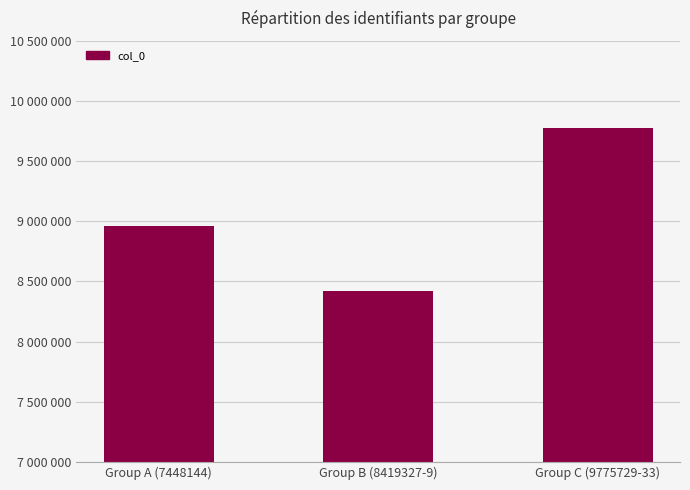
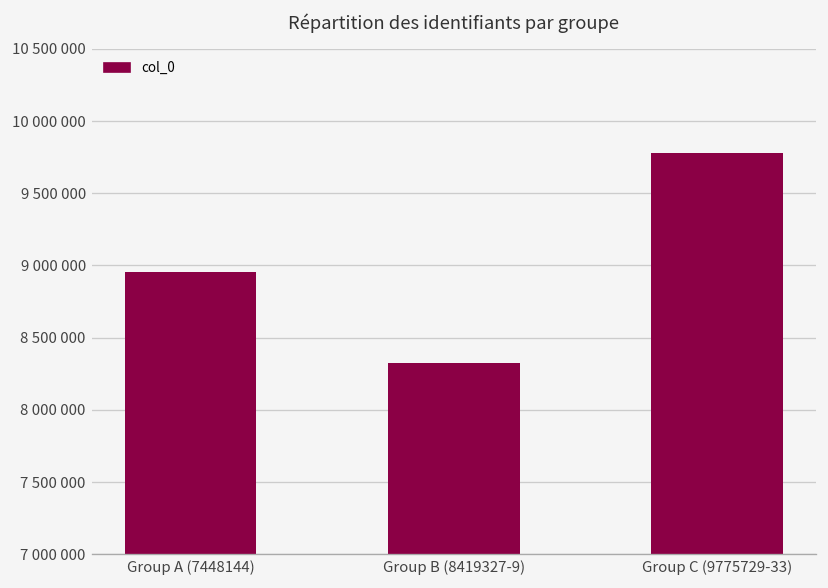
Group B (8419327-9): 8420000 -> 8320000
